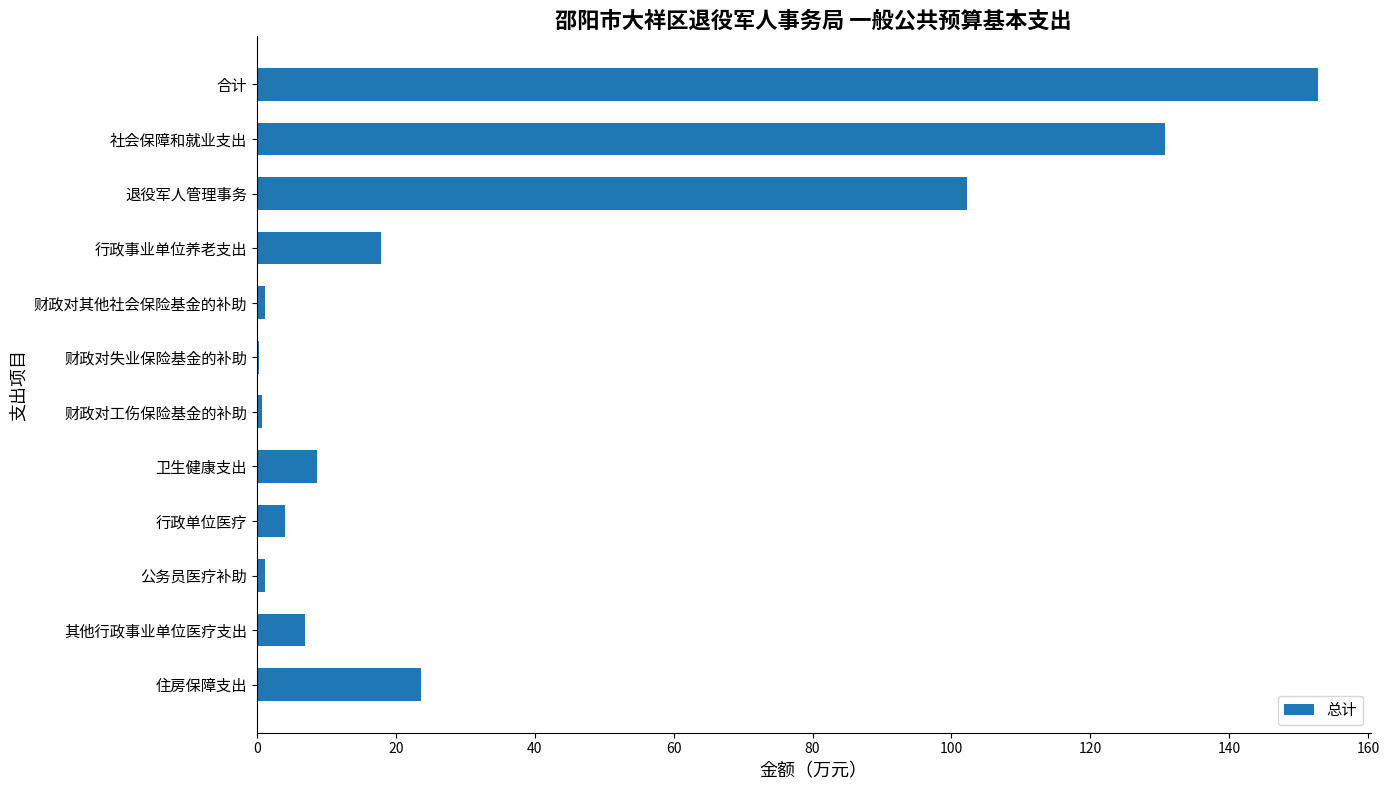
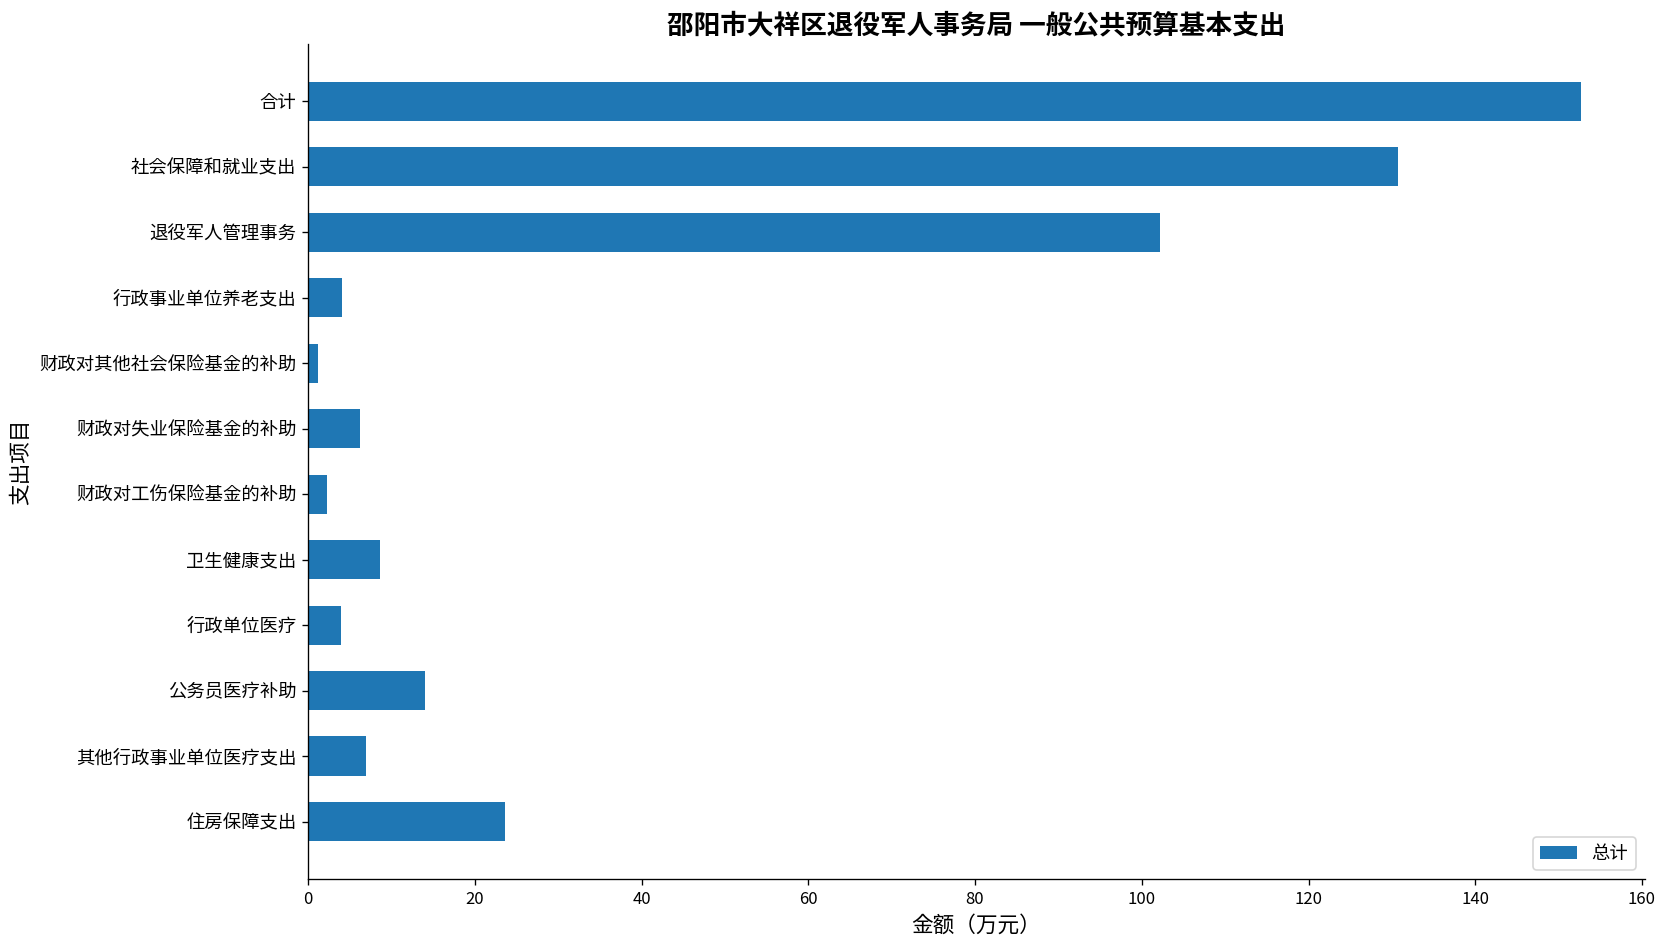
行政事业单位养老支出: 18 -> 4
财政对失业保险基金的补助: 0 -> 6
财政对工伤保险基金的补助: 1 -> 2
公务员医疗补助: 1 -> 14
